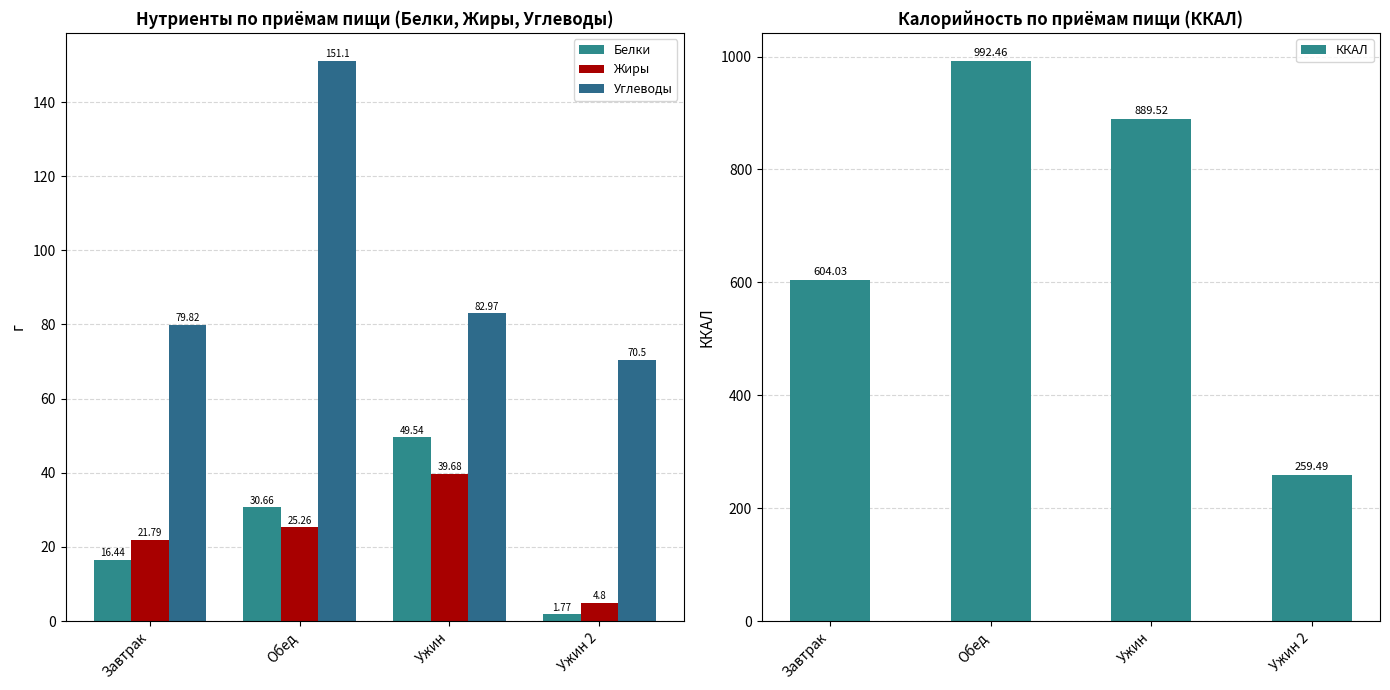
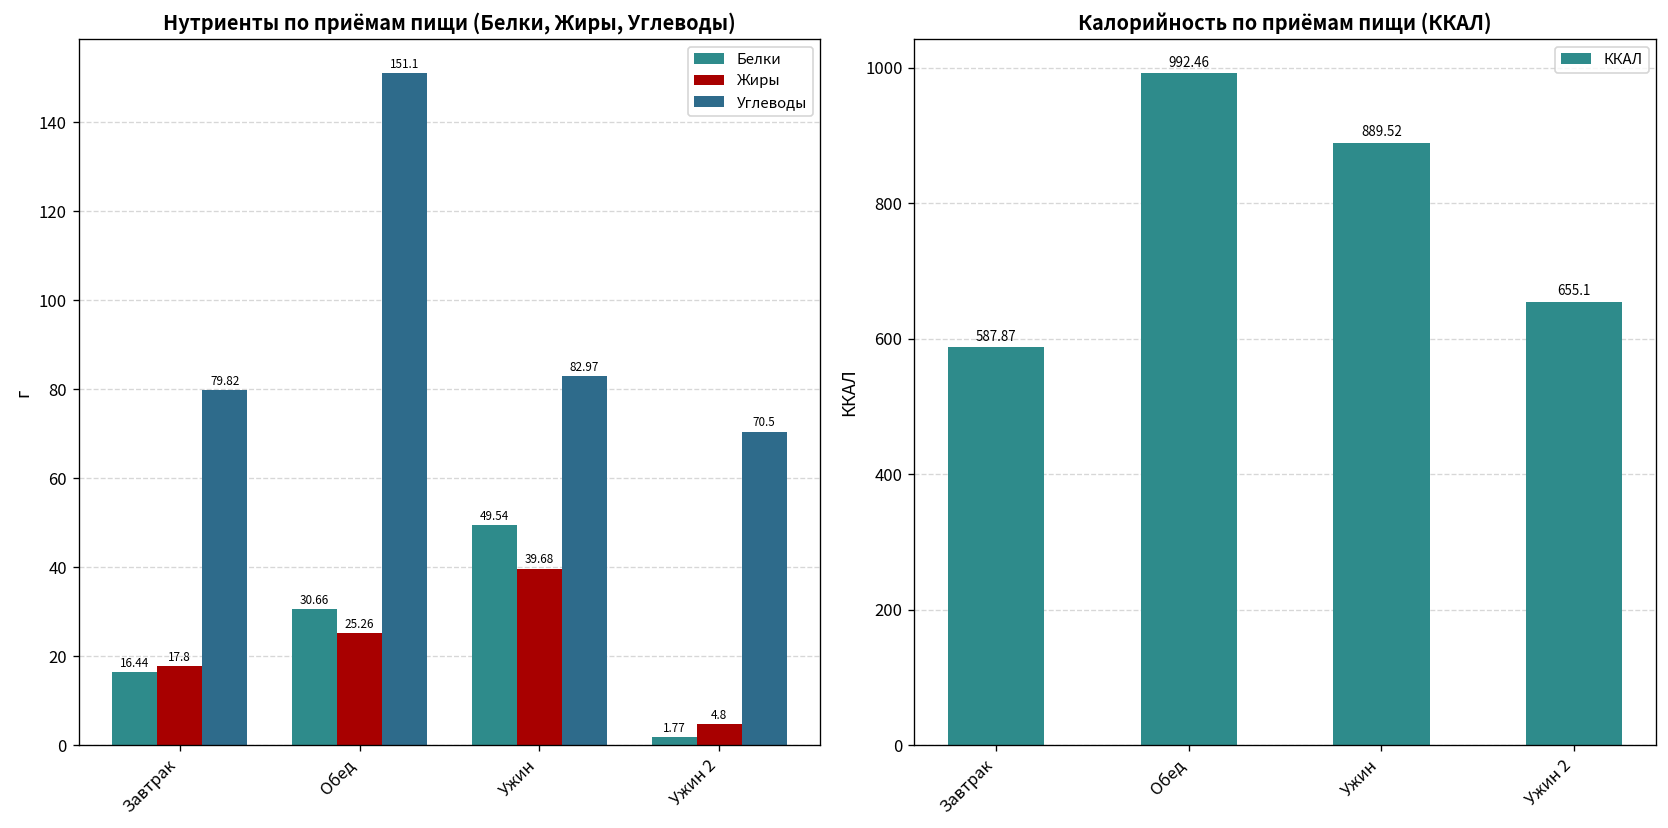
Нутриенты по приёмам пищи (Белки, Жиры, Углеводы), Жиры, Завтрак: 21.79 -> 17.8
Калорийность по приёмам пищи (ККАЛ), Завтрак: 604.03 -> 587.87
Калорийность по приёмам пищи (ККАЛ), Ужин 2: 259.49 -> 655.1
